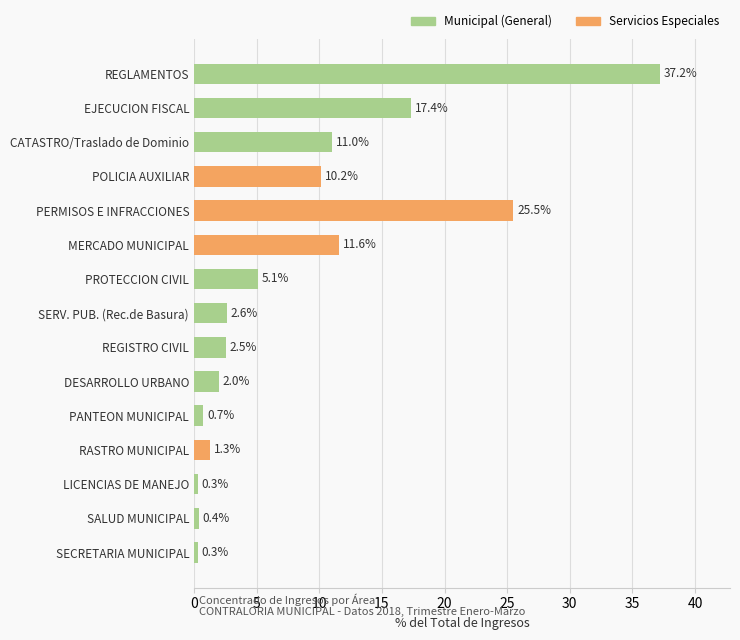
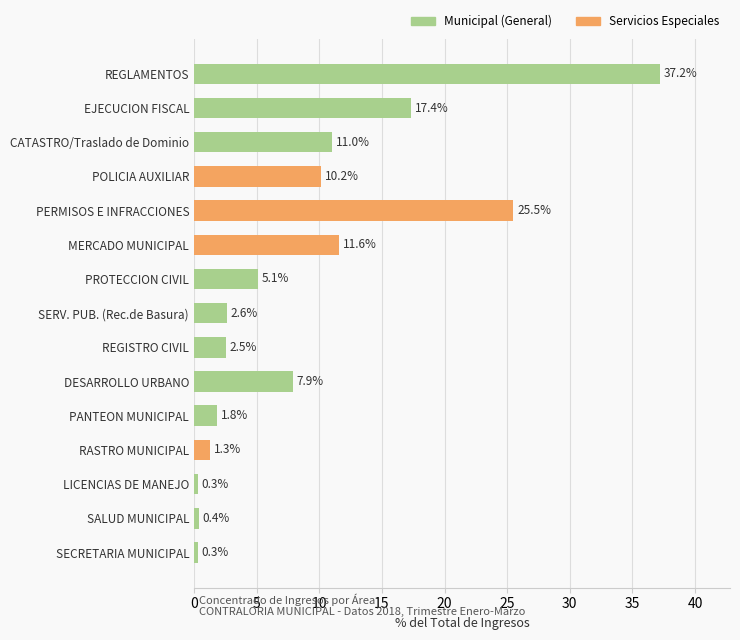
DESARROLLO URBANO: 2.0% -> 7.9%
PANTEON MUNICIPAL: 0.7% -> 1.8%
